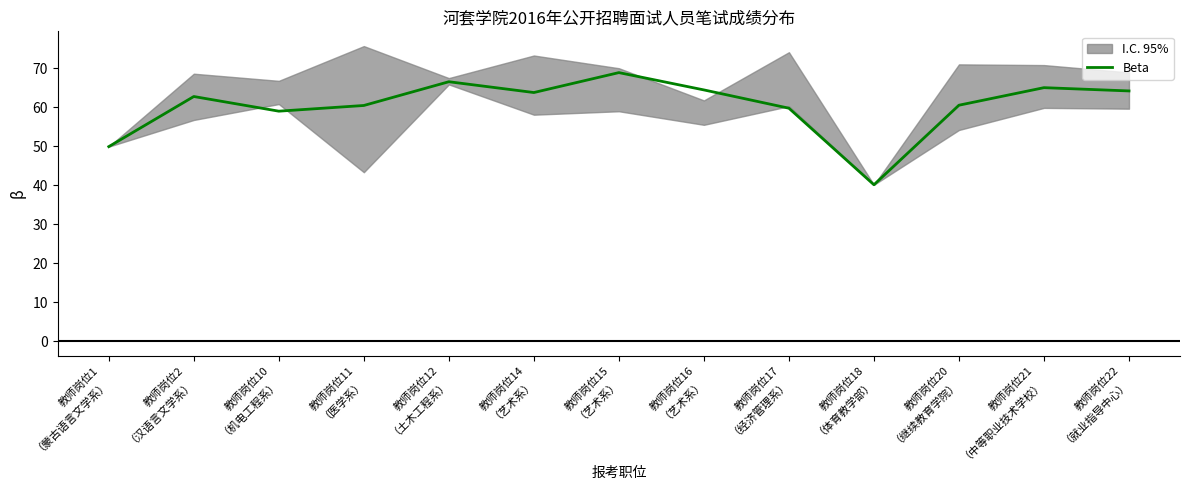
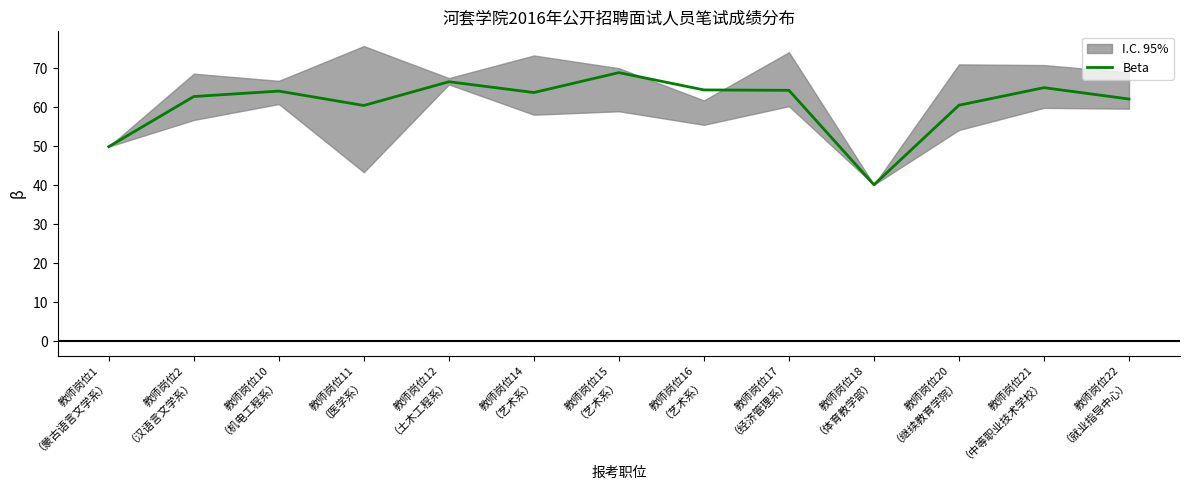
Beta, 教师岗位10 （机电工程系）: 59 -> 64
Beta, 教师岗位17 （经济管理系）: 60 -> 64
Beta, 教师岗位22 （就业指导中心）: 64 -> 62
